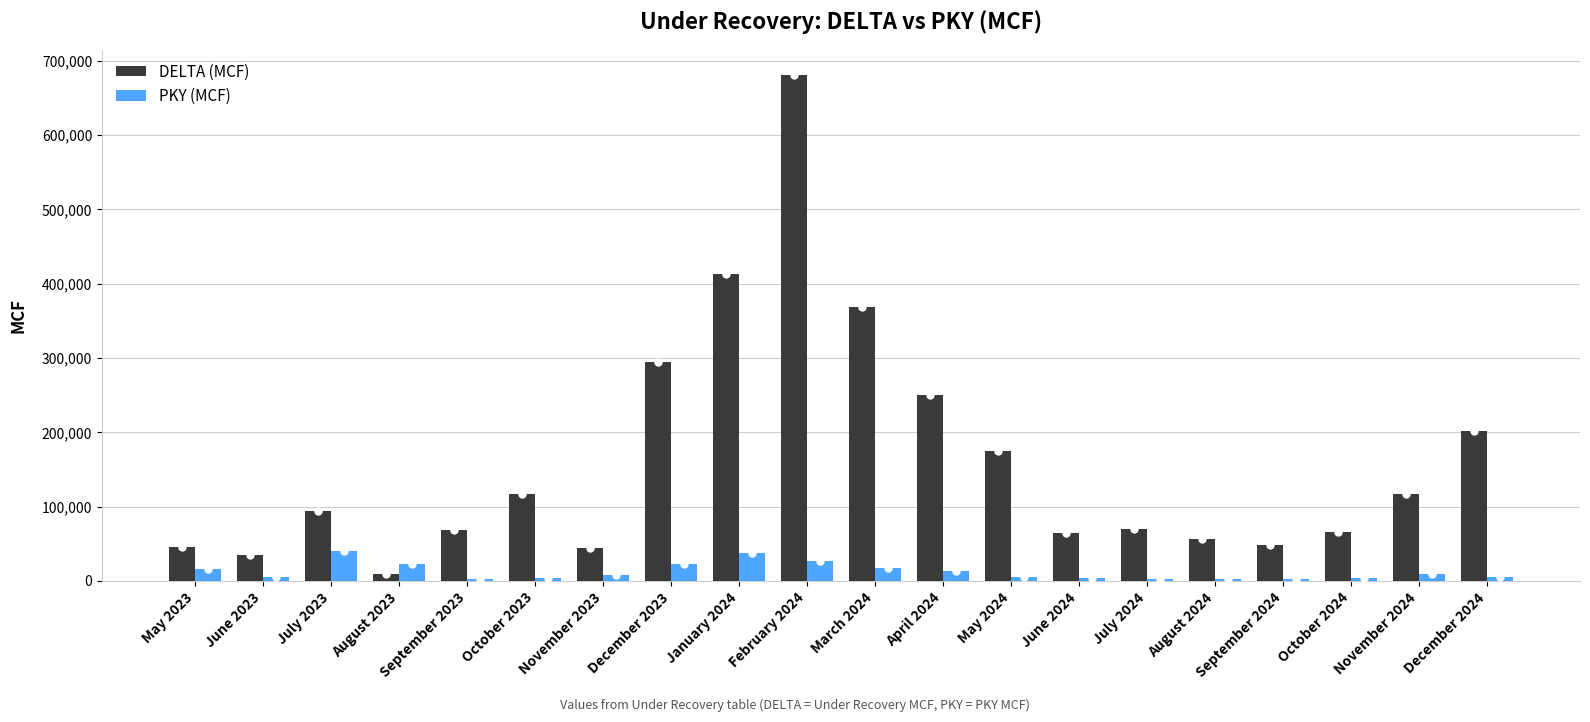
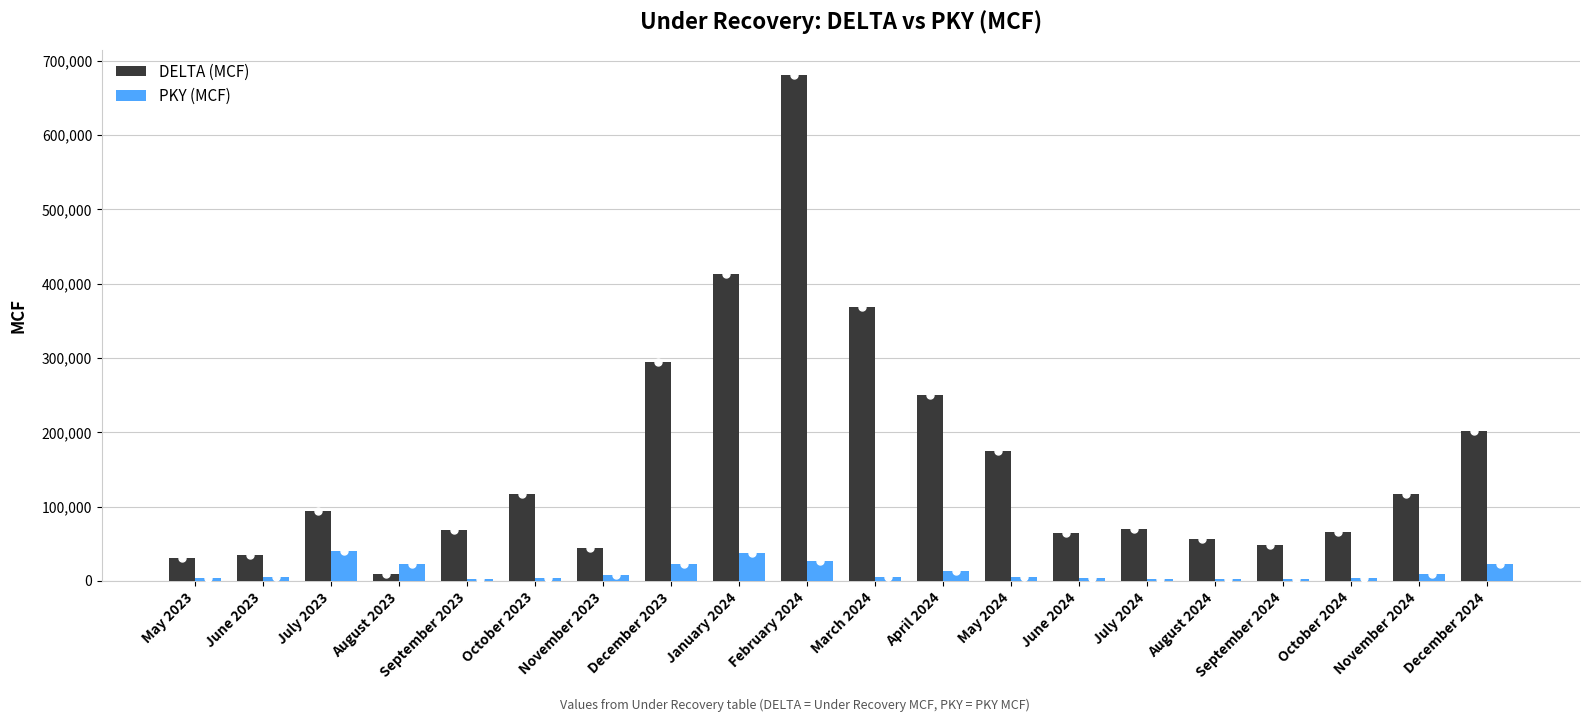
DELTA (MCF), May 2023: 50,000 -> 30,000
PKY (MCF), May 2023: 20,000 -> 0
PKY (MCF), March 2024: 20,000 -> 10,000
PKY (MCF), December 2024: 10,000 -> 20,000
